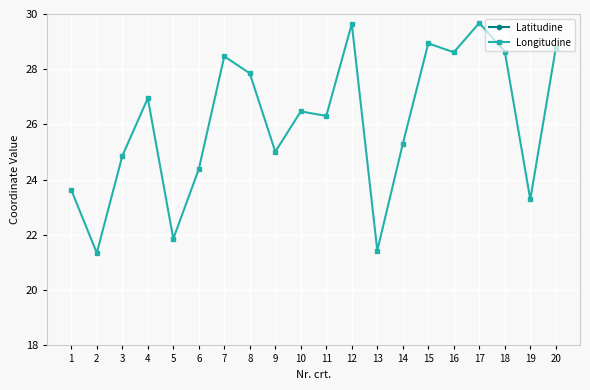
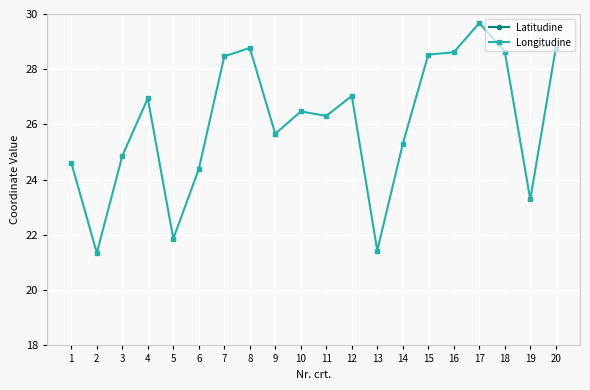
Longitudine, 1: 23.6 -> 24.6
Longitudine, 8: 27.9 -> 28.8
Longitudine, 9: 25.0 -> 25.7
Longitudine, 12: 29.6 -> 27.0
Longitudine, 15: 28.9 -> 28.5
